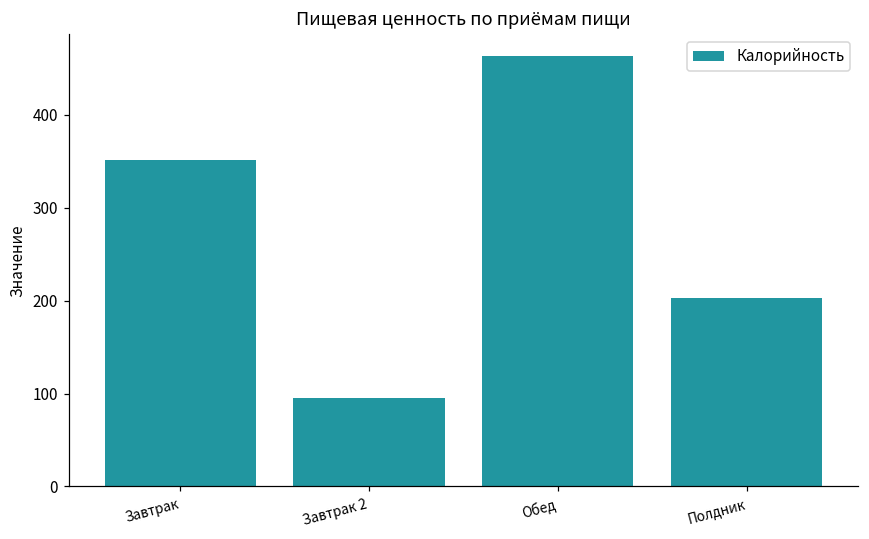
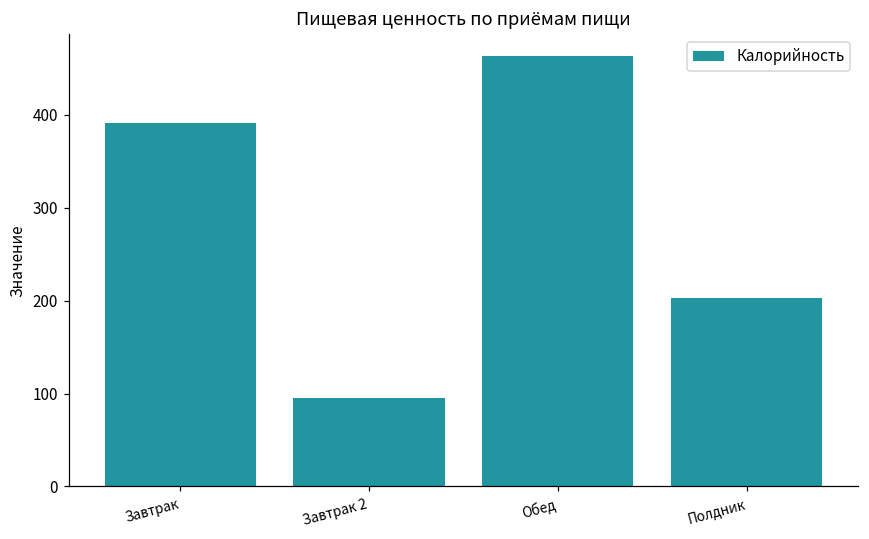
Завтрак: 350 -> 390
